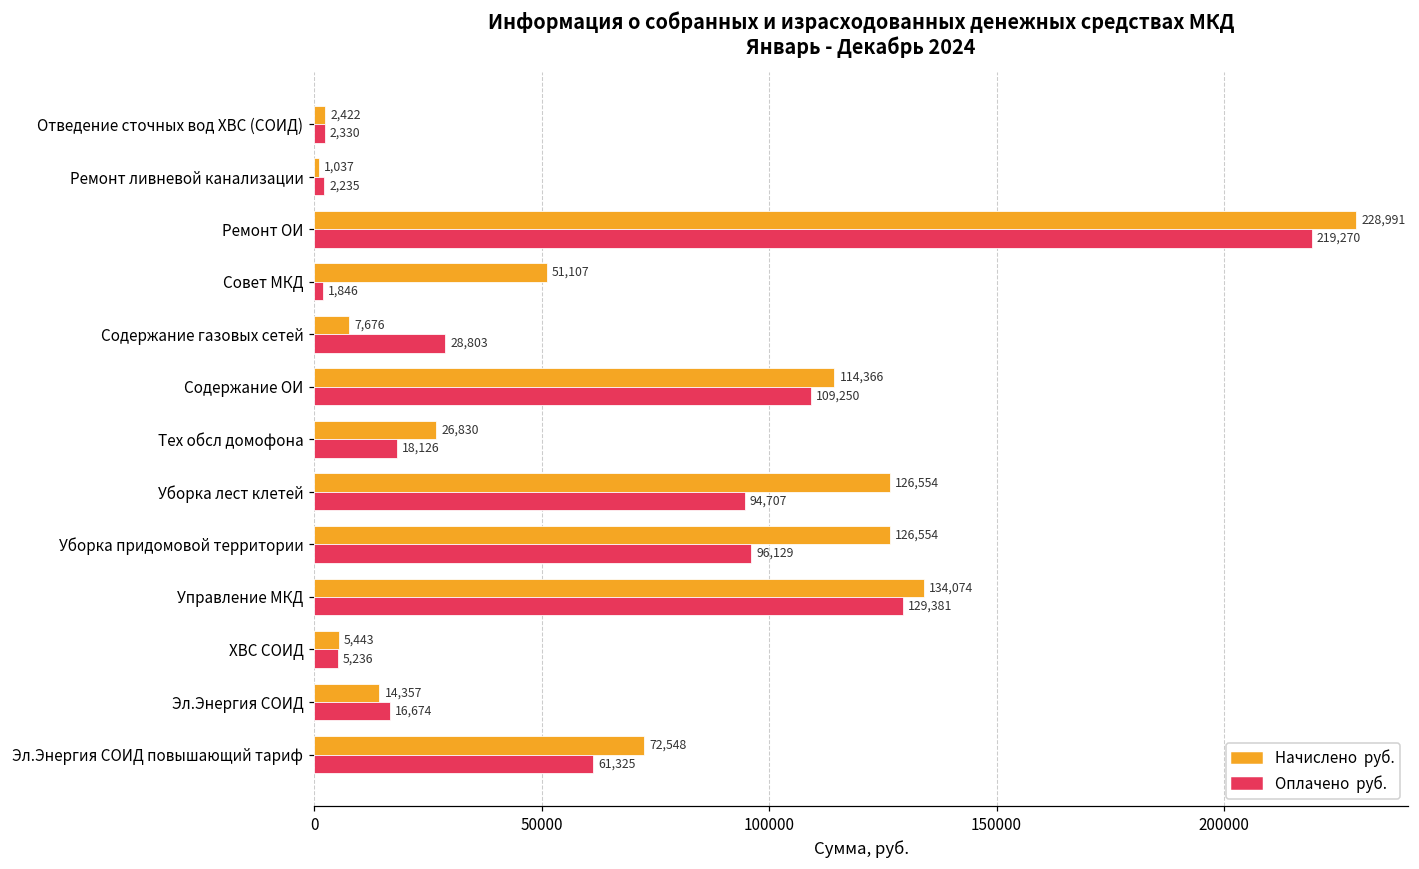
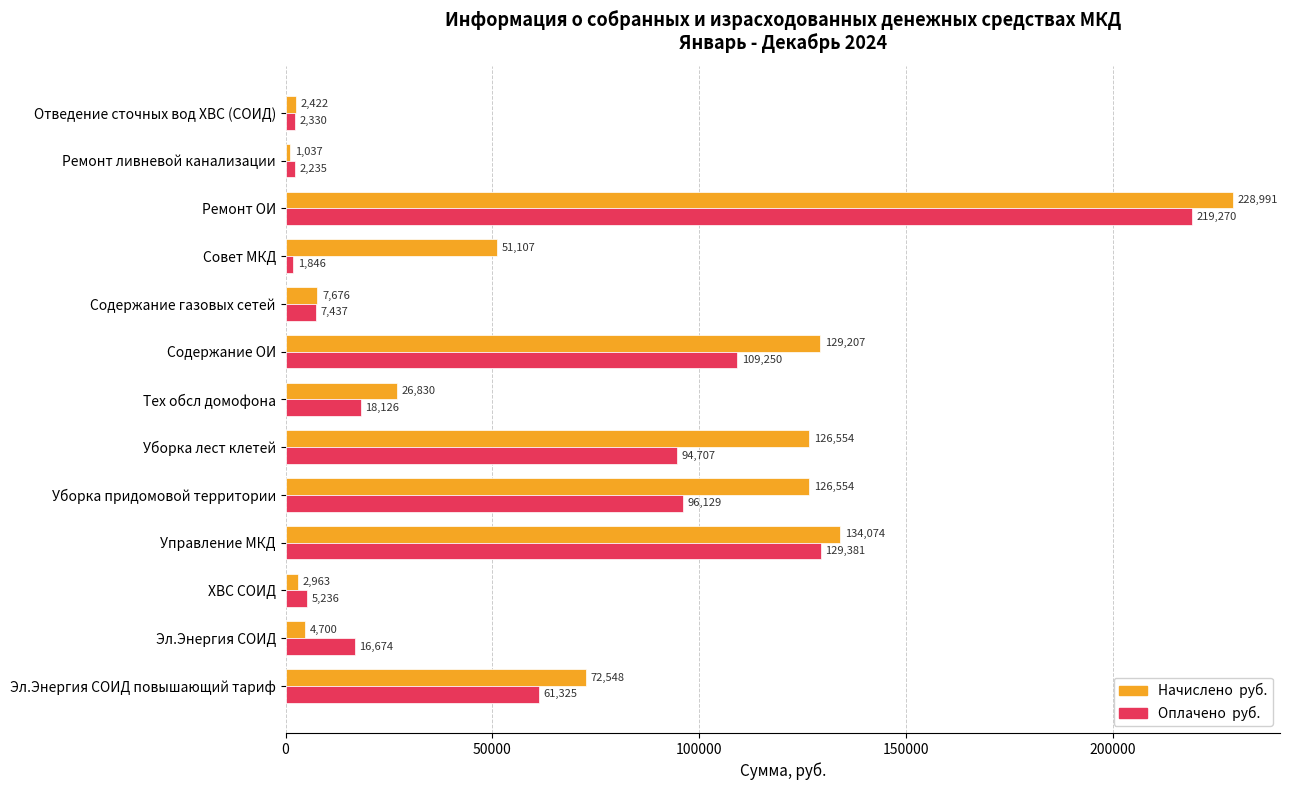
Оплачено руб., Содержание газовых сетей: 28,803 -> 7,437
Начислено руб., Содержание ОИ: 114,366 -> 129,207
Начислено руб., ХВС СОИД: 5,443 -> 2,963
Начислено руб., Эл.Энергия СОИД: 14,357 -> 4,700
